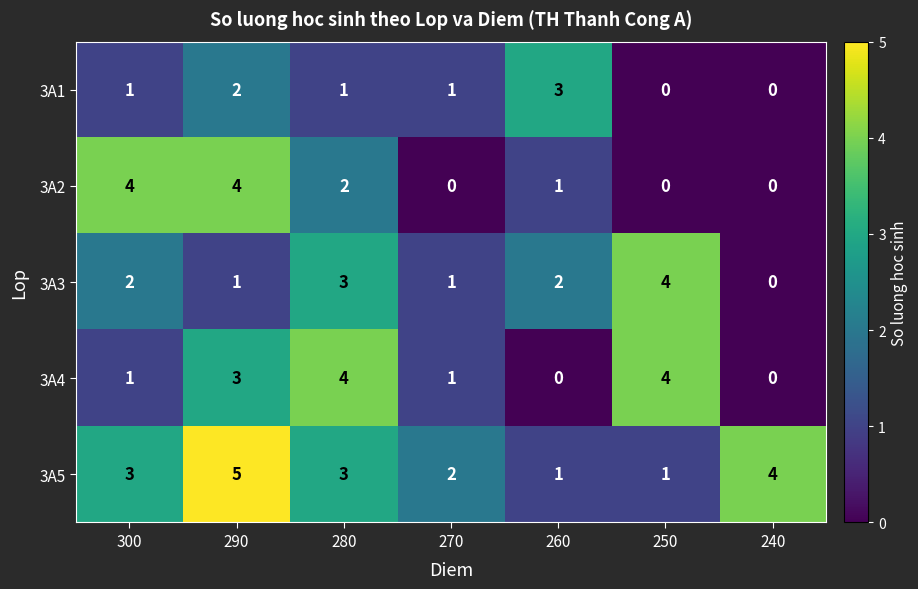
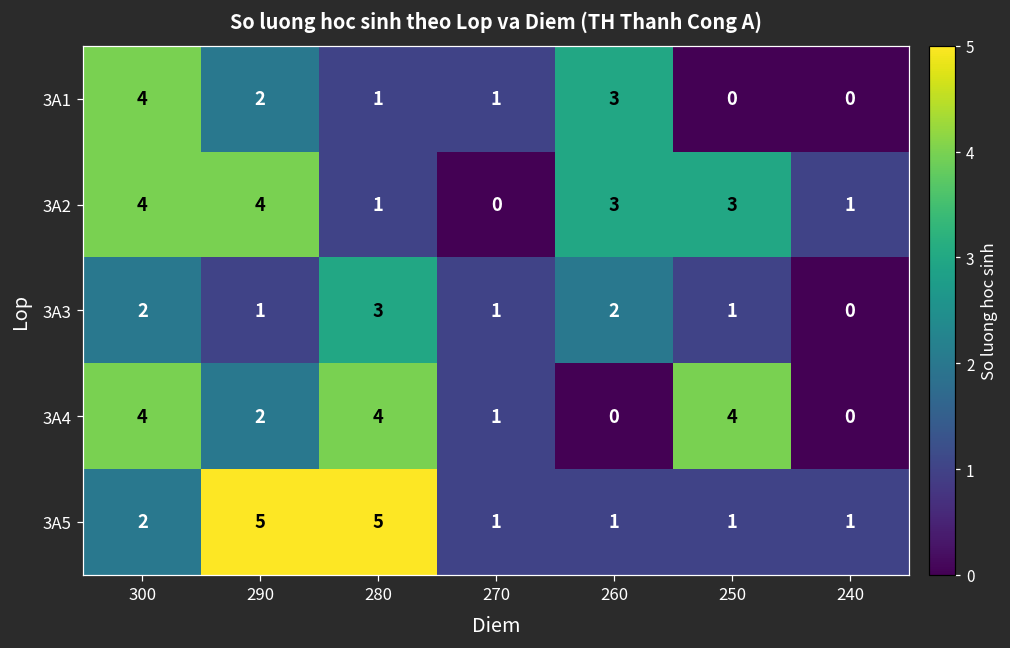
3A1, 300: 1 -> 4
3A2, 280: 2 -> 1
3A2, 260: 1 -> 3
3A2, 250: 0 -> 3
3A2, 240: 0 -> 1
3A3, 250: 4 -> 1
3A4, 300: 1 -> 4
3A4, 290: 3 -> 2
3A5, 300: 3 -> 2
3A5, 280: 3 -> 5
3A5, 270: 2 -> 1
3A5, 240: 4 -> 1
